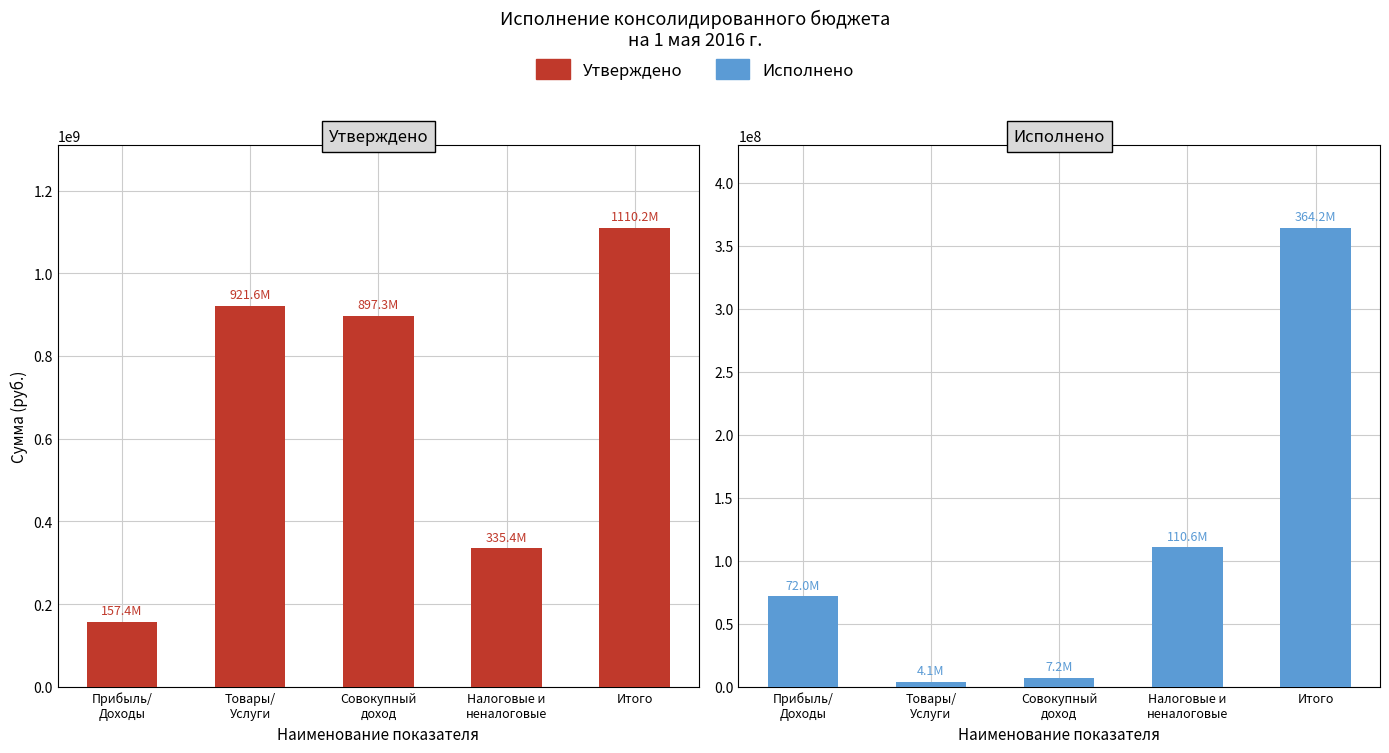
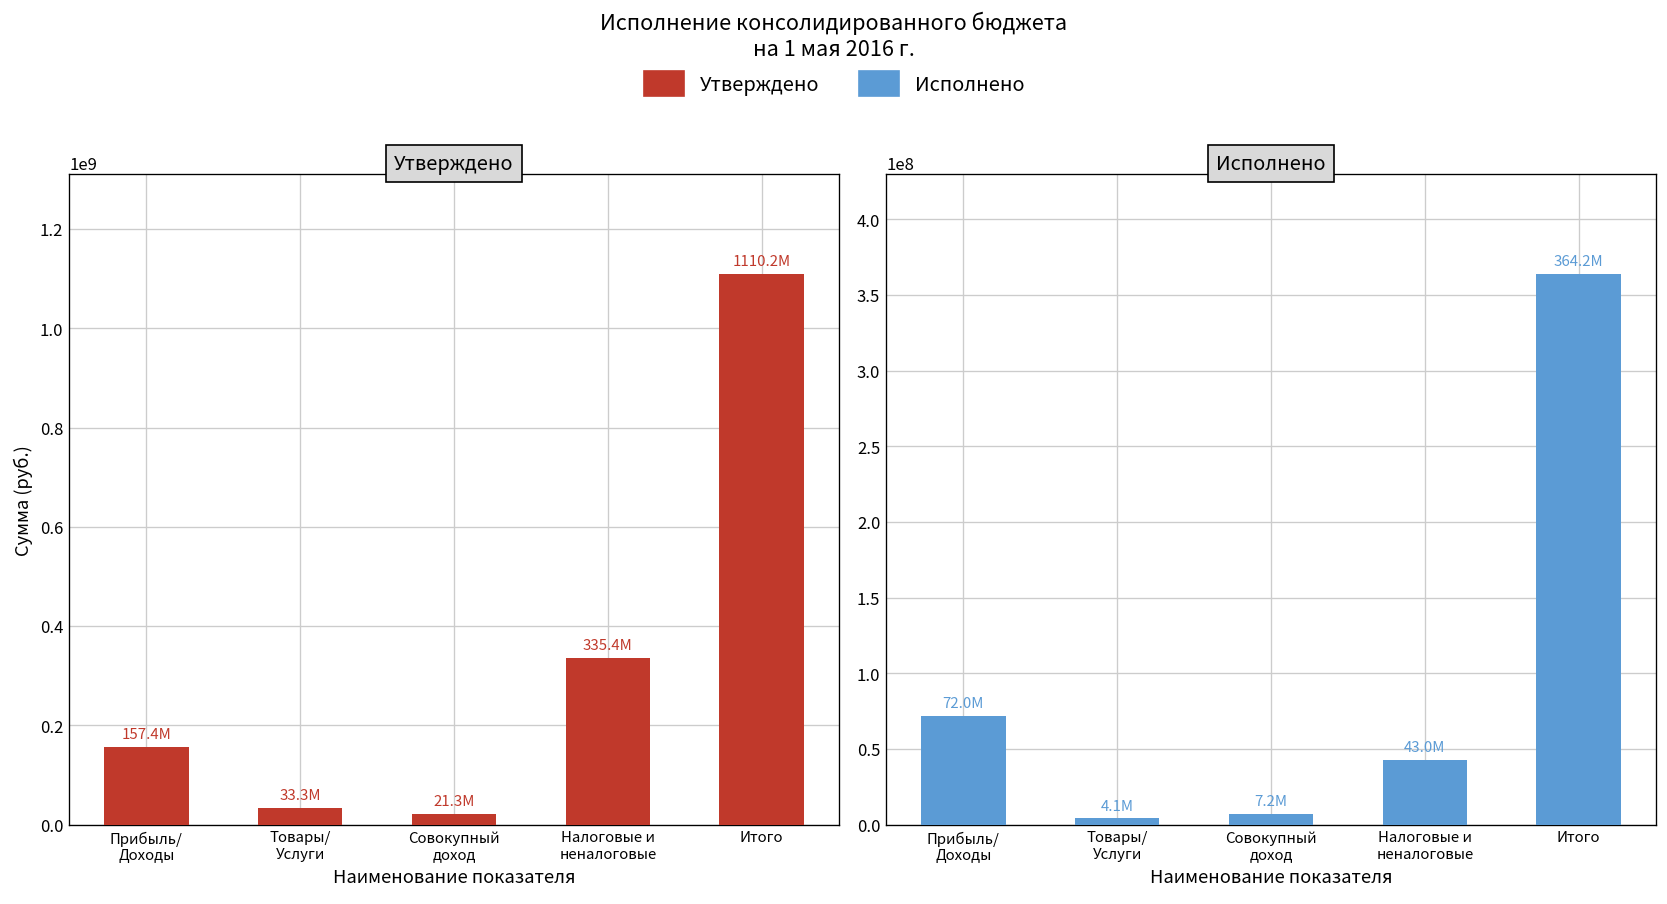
Утверждено, Товары/ Услуги: 921.6M -> 33.3M
Утверждено, Совокупный доход: 897.3M -> 21.3M
Исполнено, Налоговые и неналоговые: 110.6M -> 43.0M
